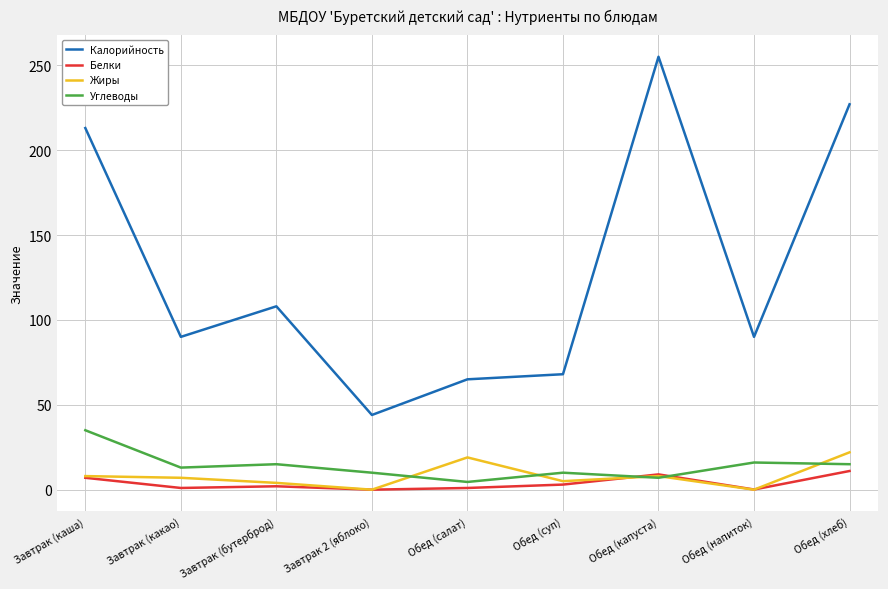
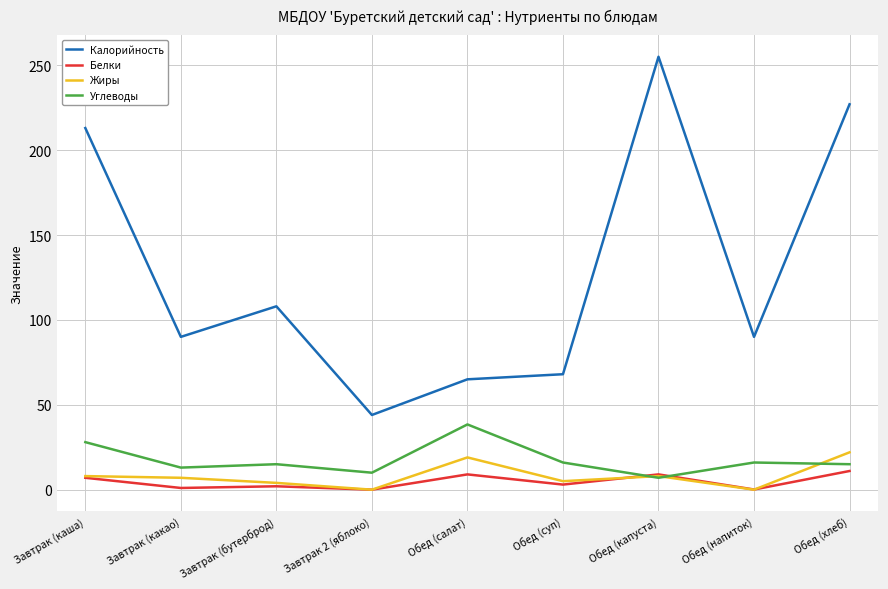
Углеводы, Завтрак (каша): 35 -> 28
Белки, Обед (салат): 1 -> 9
Углеводы, Обед (салат): 5 -> 38
Углеводы, Обед (суп): 10 -> 16
